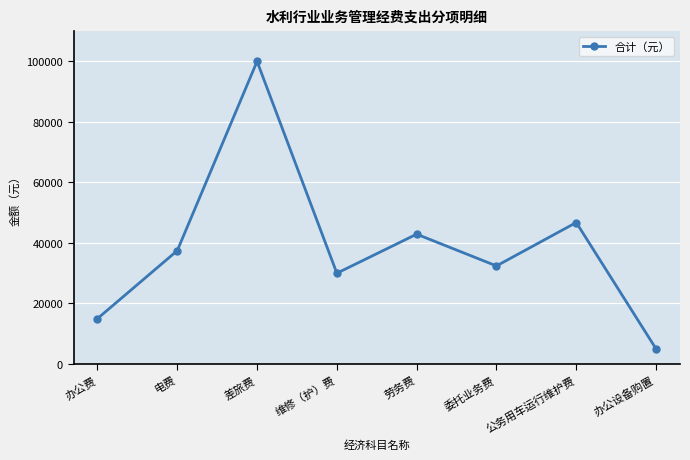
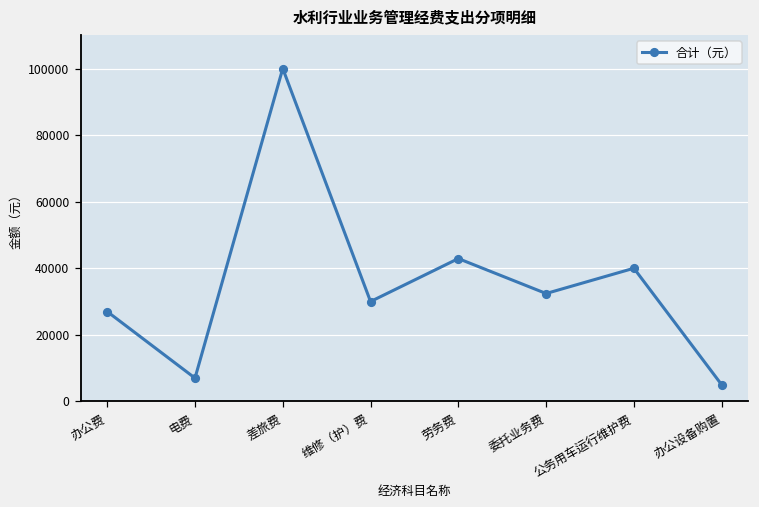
办公费: 15000 -> 27000
电费: 37000 -> 7000
公务用车运行维护费: 47000 -> 40000
